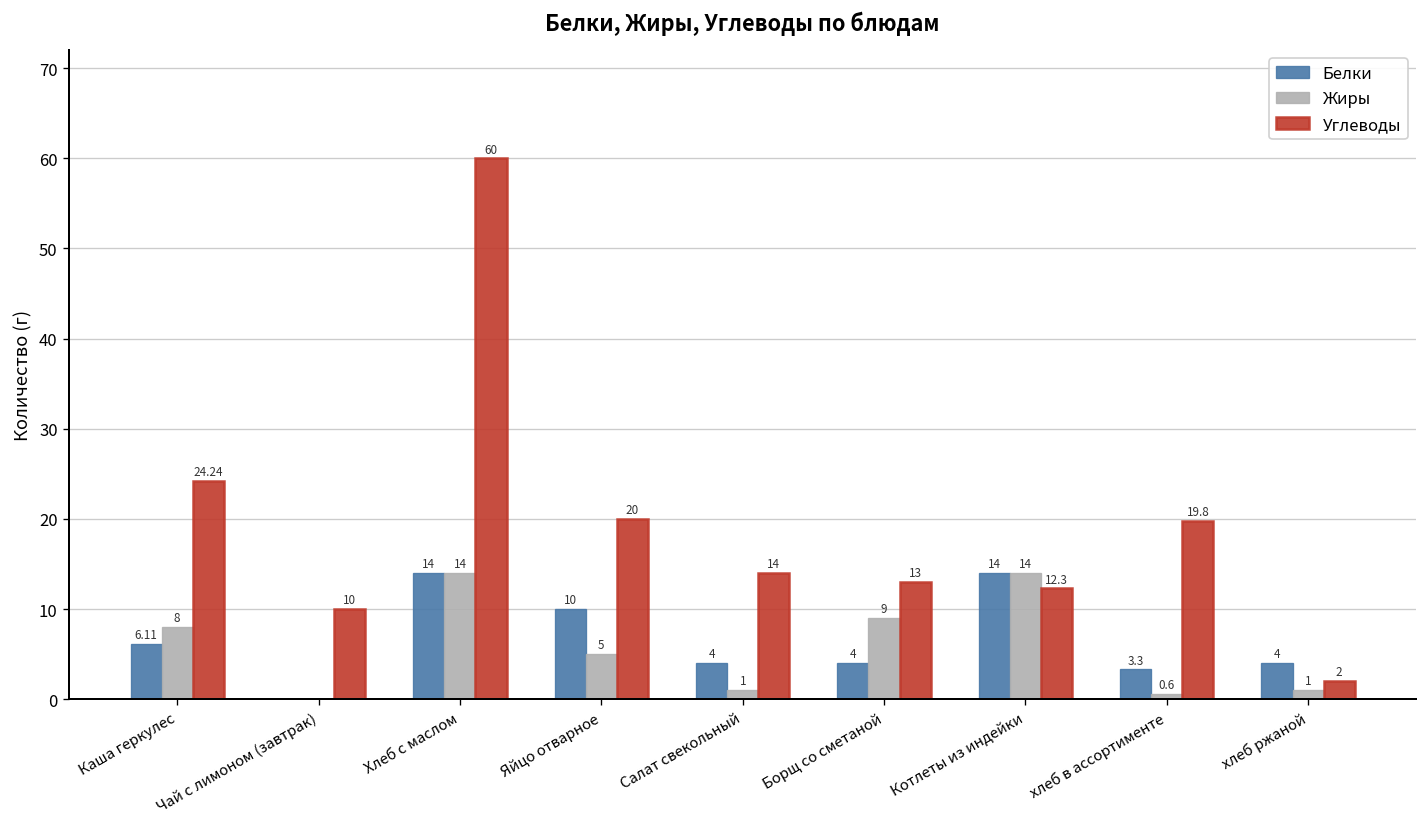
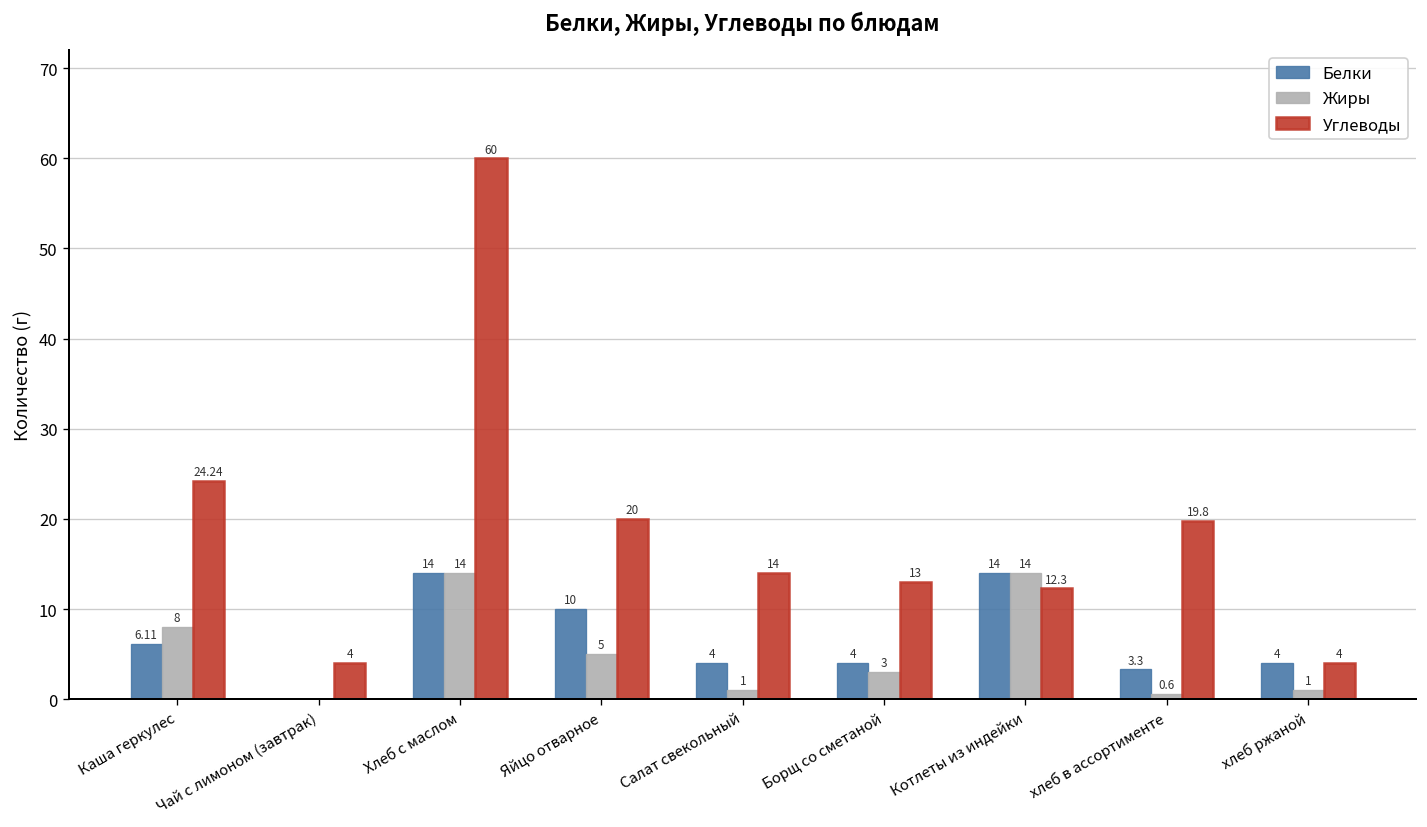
Углеводы, Чай с лимоном (завтрак): 10 -> 4
Жиры, Борщ со сметаной: 9 -> 3
Углеводы, хлеб ржаной: 2 -> 4
